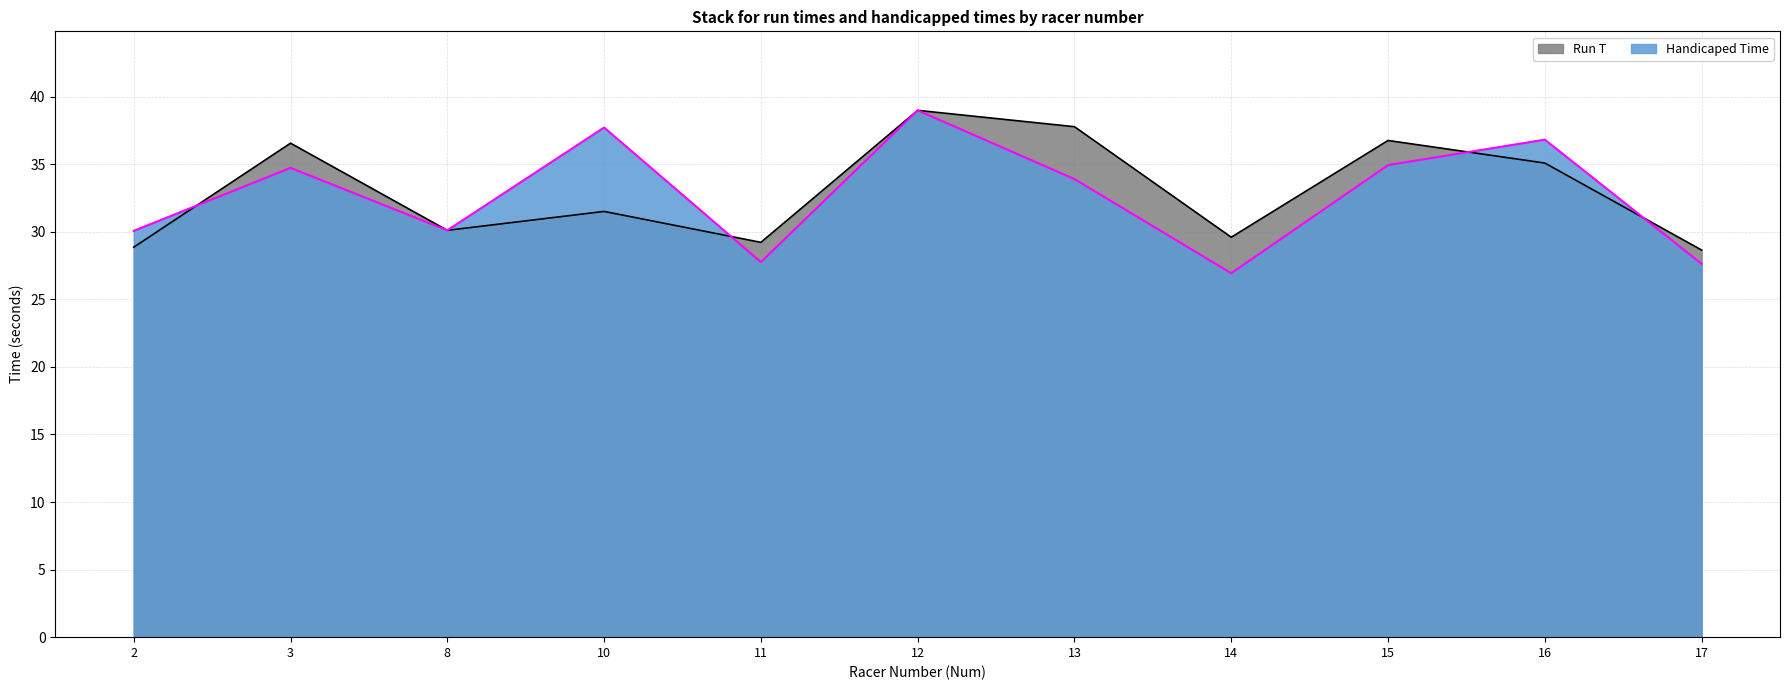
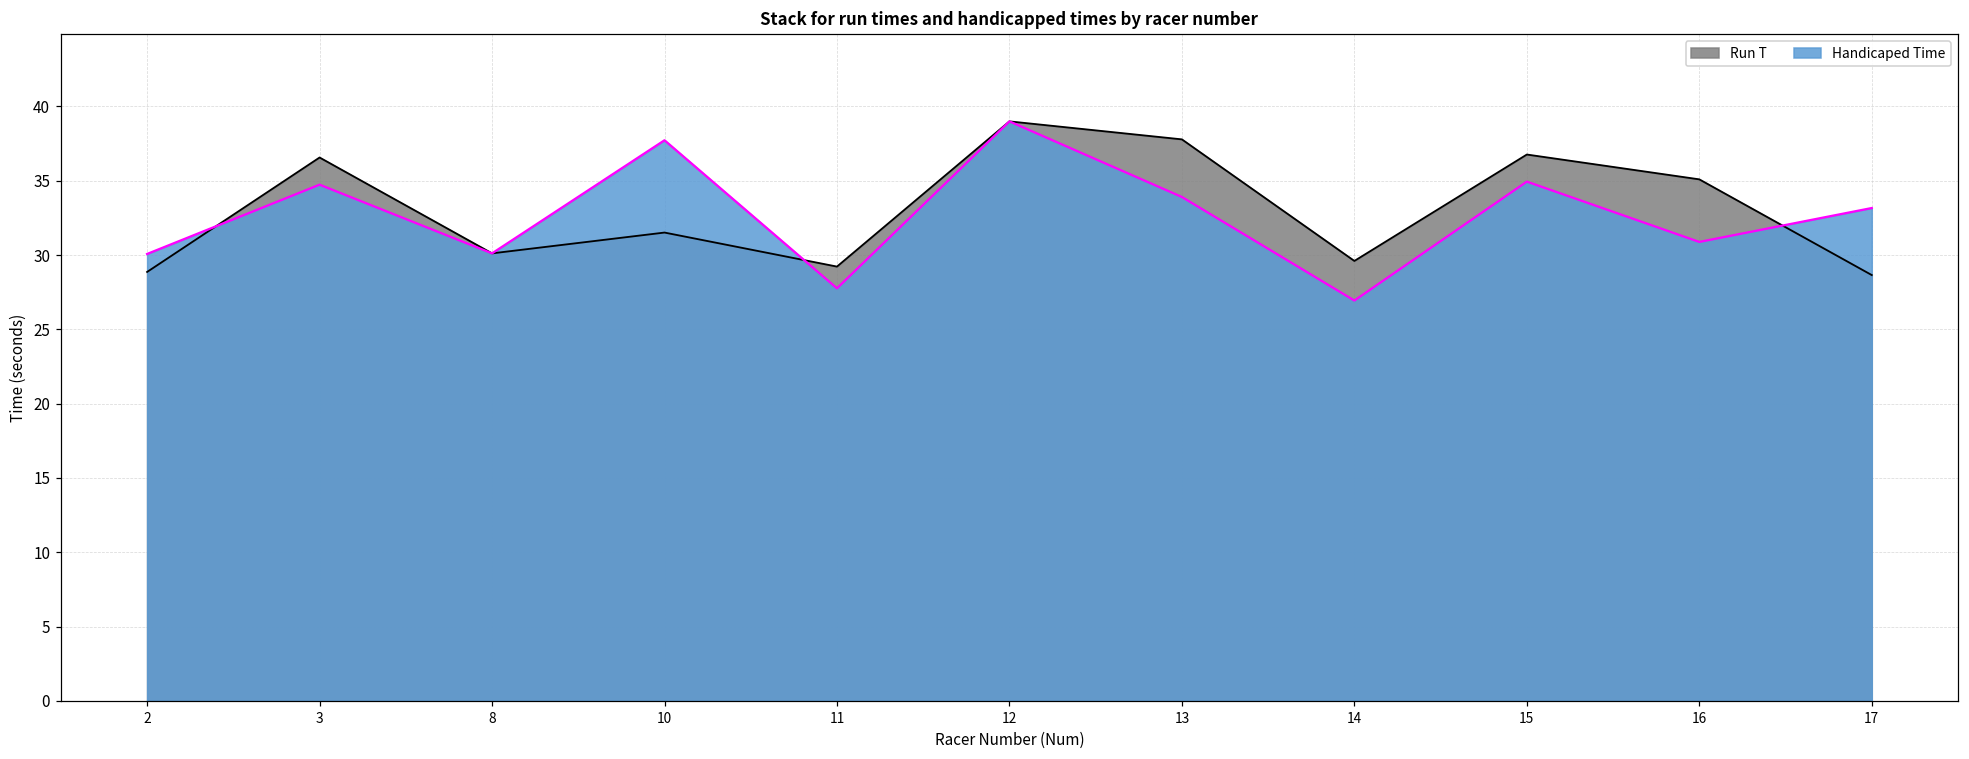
Handicaped Time, 16: 36.8 -> 30.9
Handicaped Time, 17: 27.6 -> 33.2
